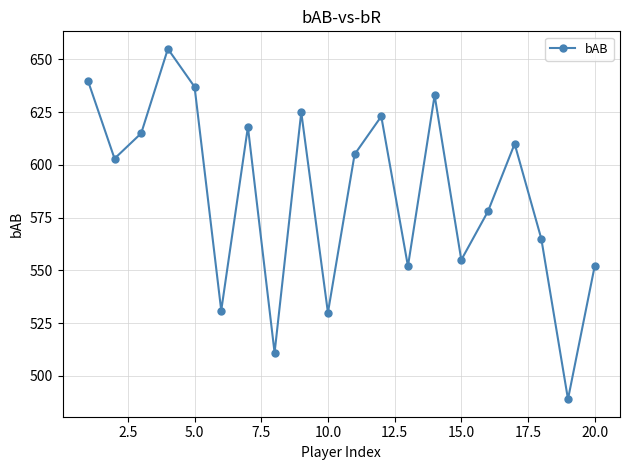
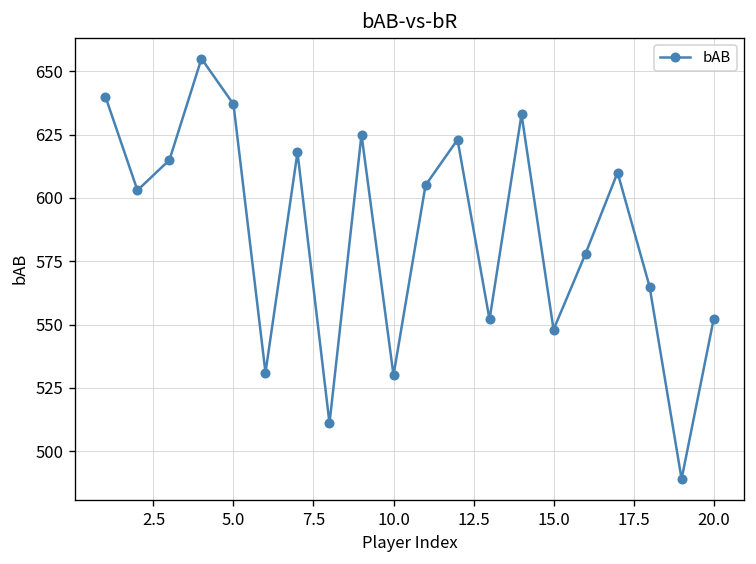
15.0: 555 -> 548
